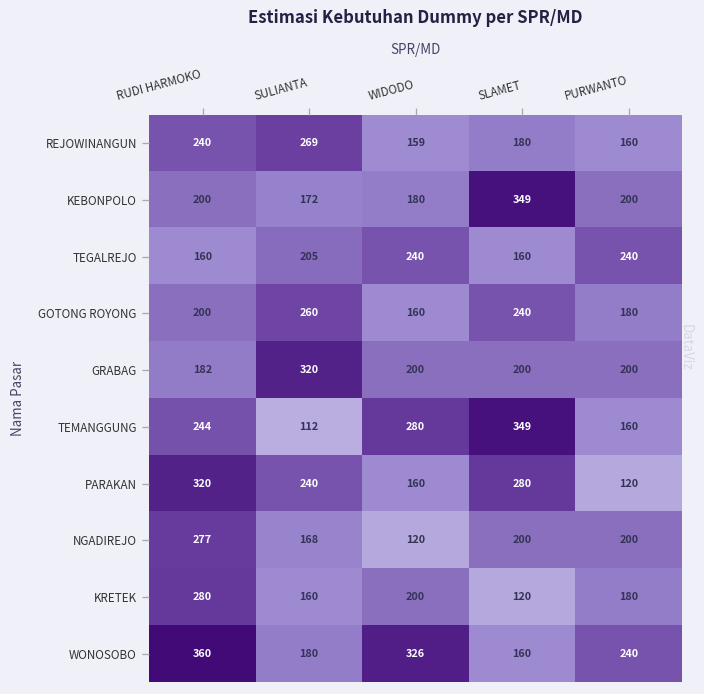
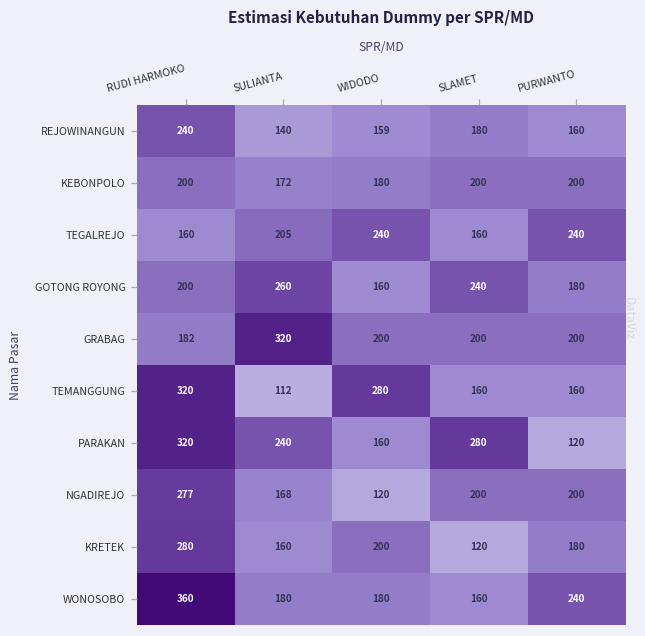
REJOWINANGUN, SULIANTA: 269 -> 140
KEBONPOLO, SLAMET: 349 -> 200
TEMANGGUNG, RUDI HARMOKO: 244 -> 320
TEMANGGUNG, SLAMET: 349 -> 160
WONOSOBO, WIDODO: 326 -> 180
